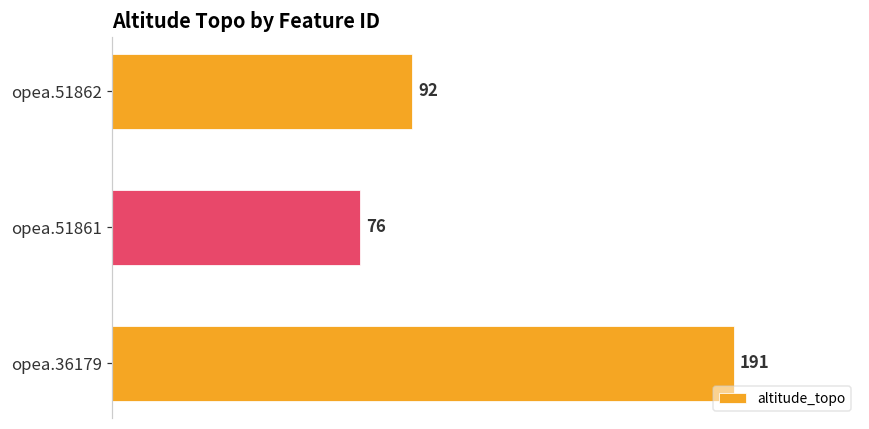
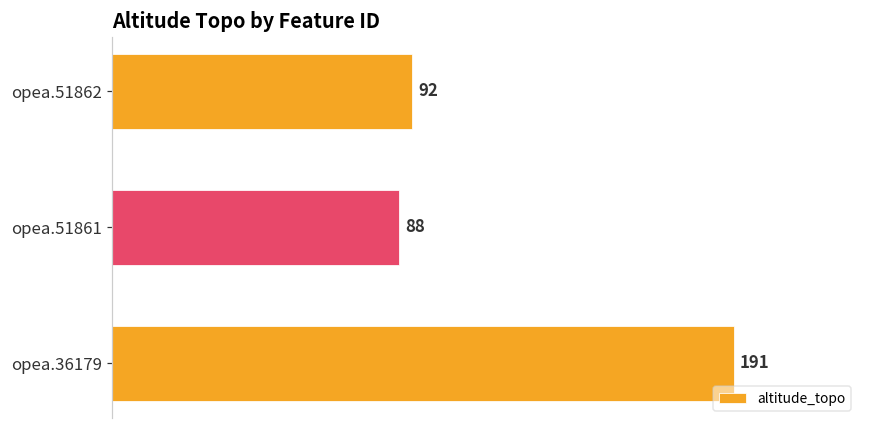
opea.51861: 76 -> 88
